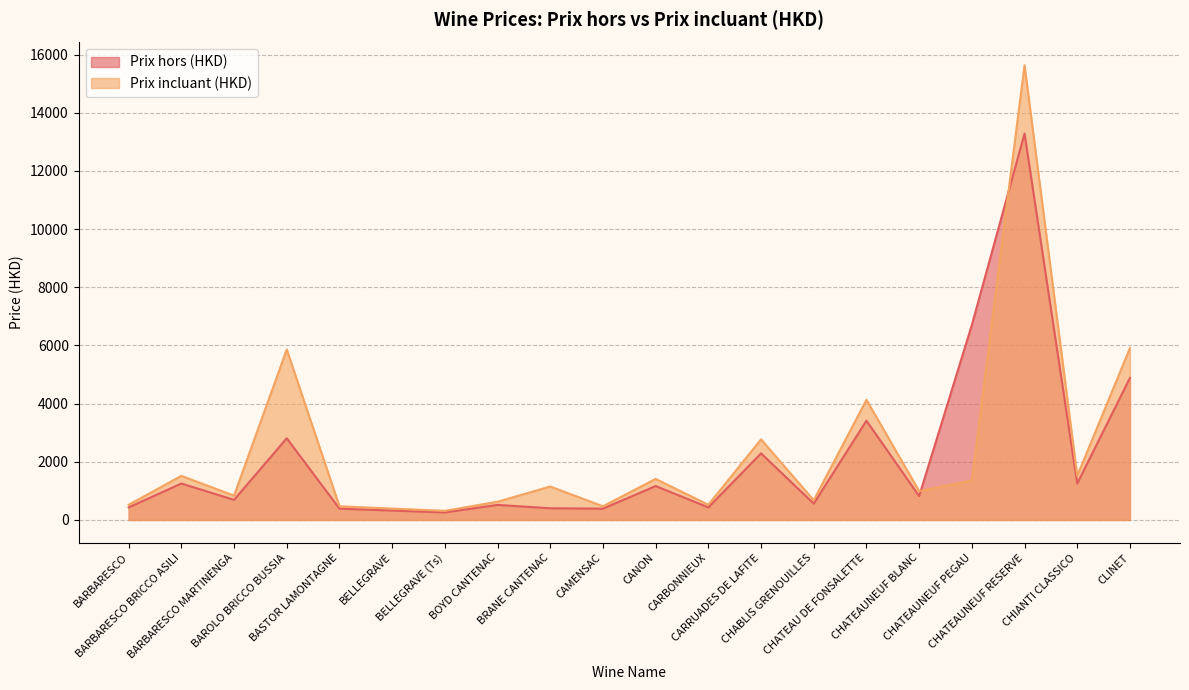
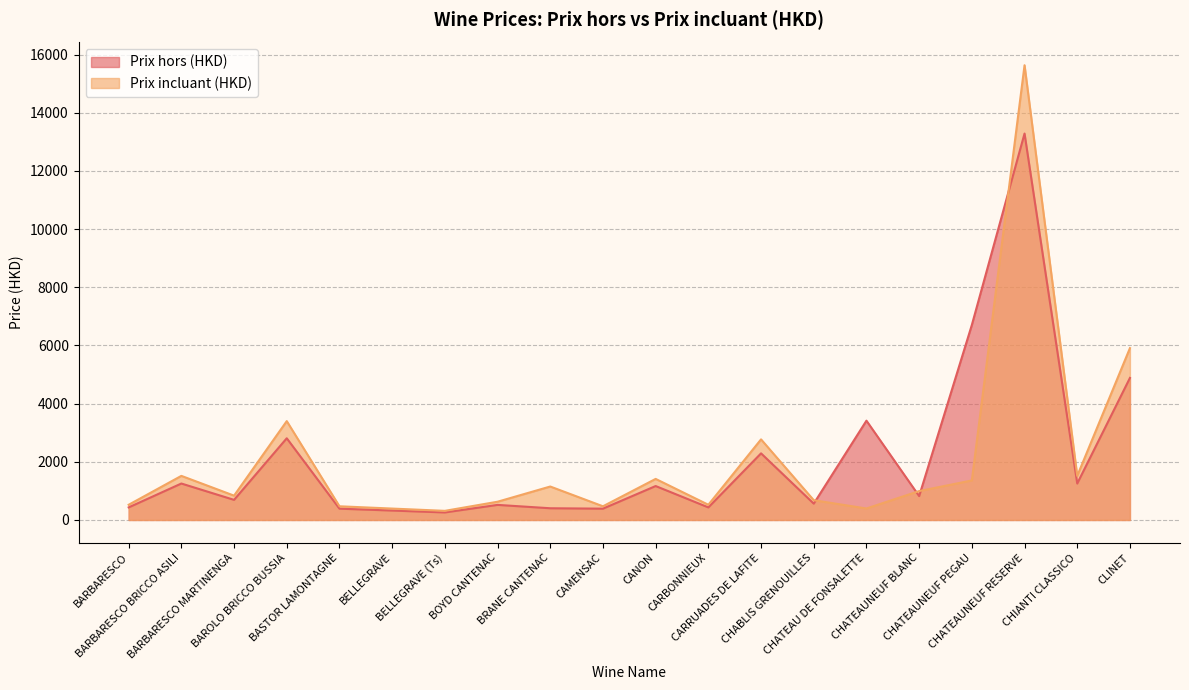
Prix incluant (HKD), BAROLO BRICCO BUSSIA: 5900 -> 3400
Prix incluant (HKD), CHATEAU DE FONSALETTE: 4100 -> 400
